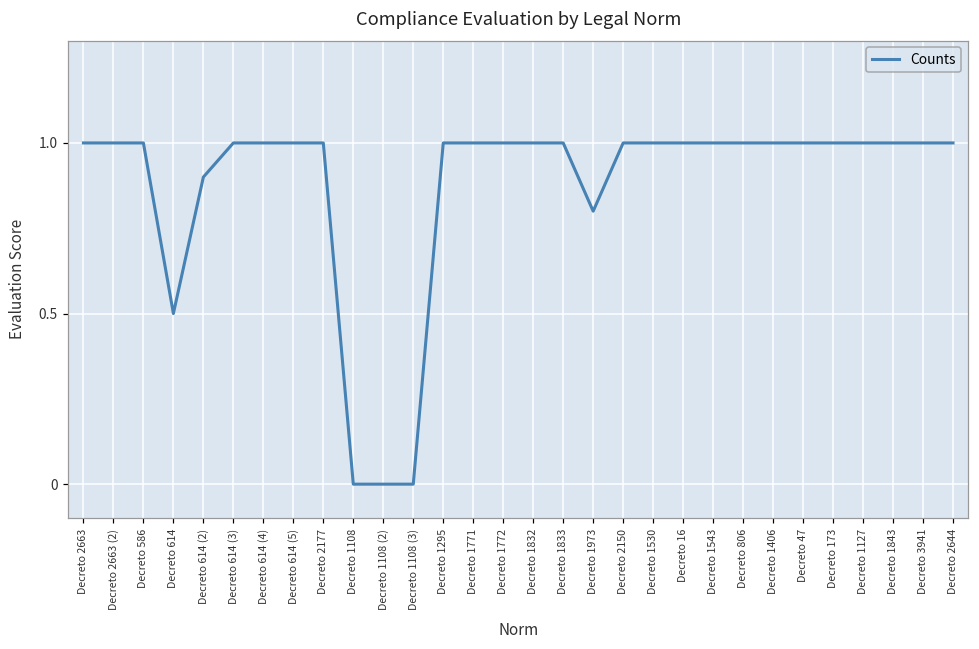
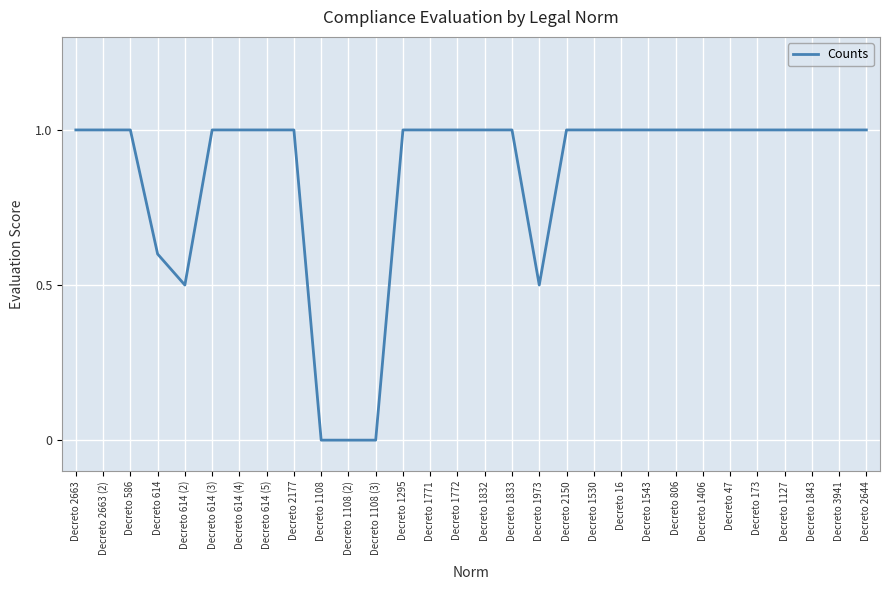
Decreto 614: 0.5 -> 0.6
Decreto 614 (2): 0.9 -> 0.5
Decreto 1973: 0.8 -> 0.5
